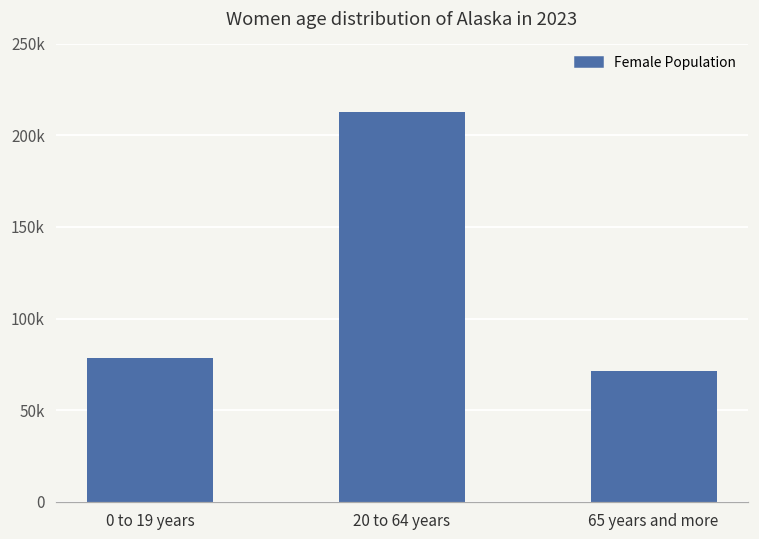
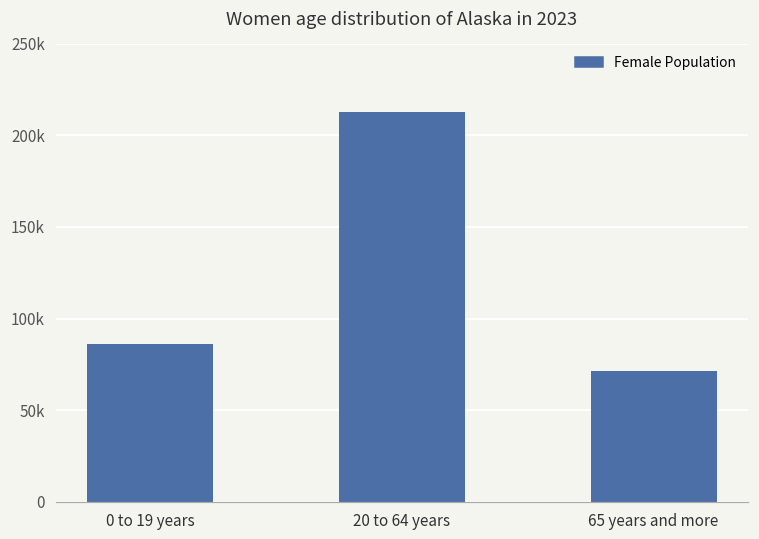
0 to 19 years: 78000 -> 86000
